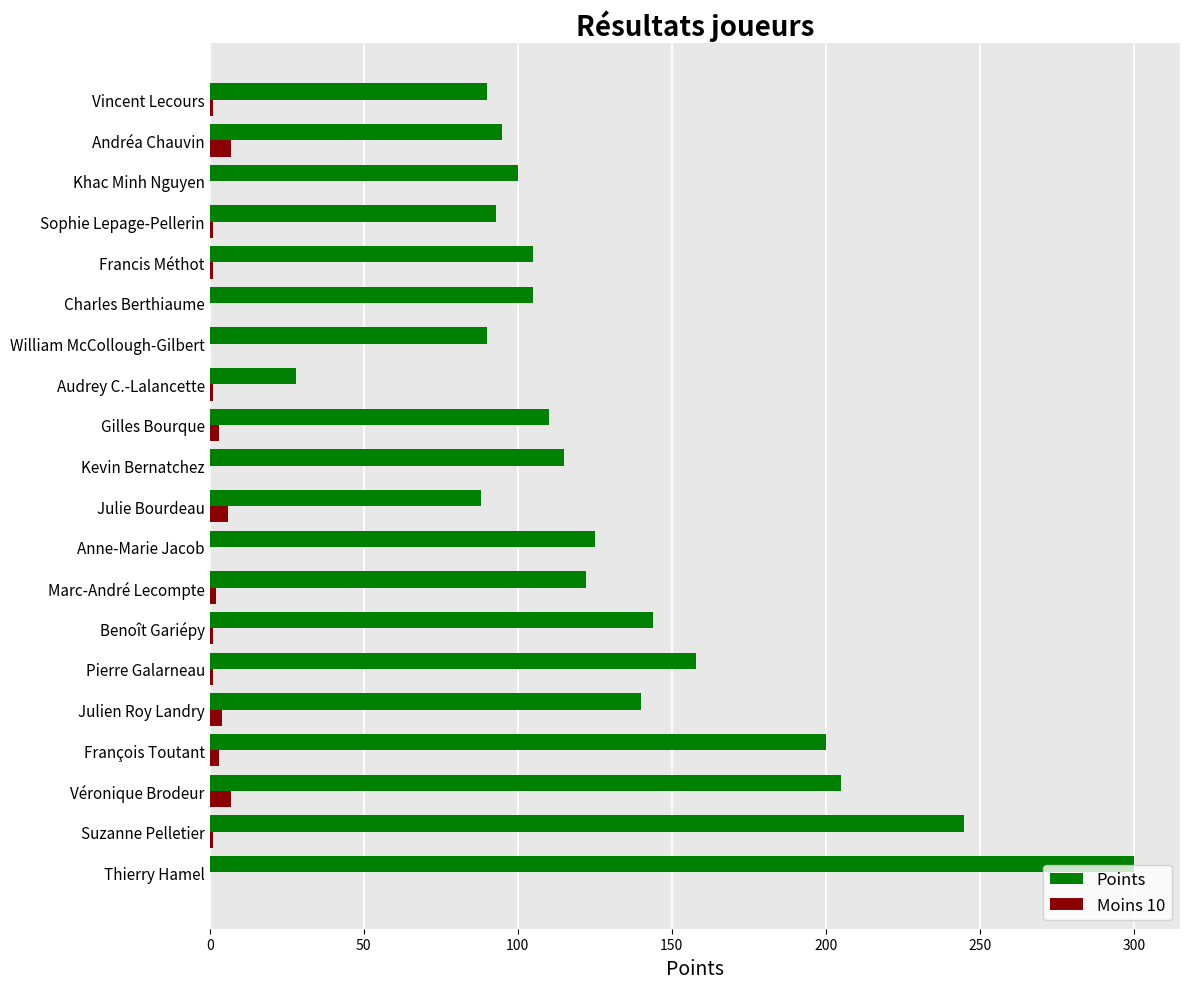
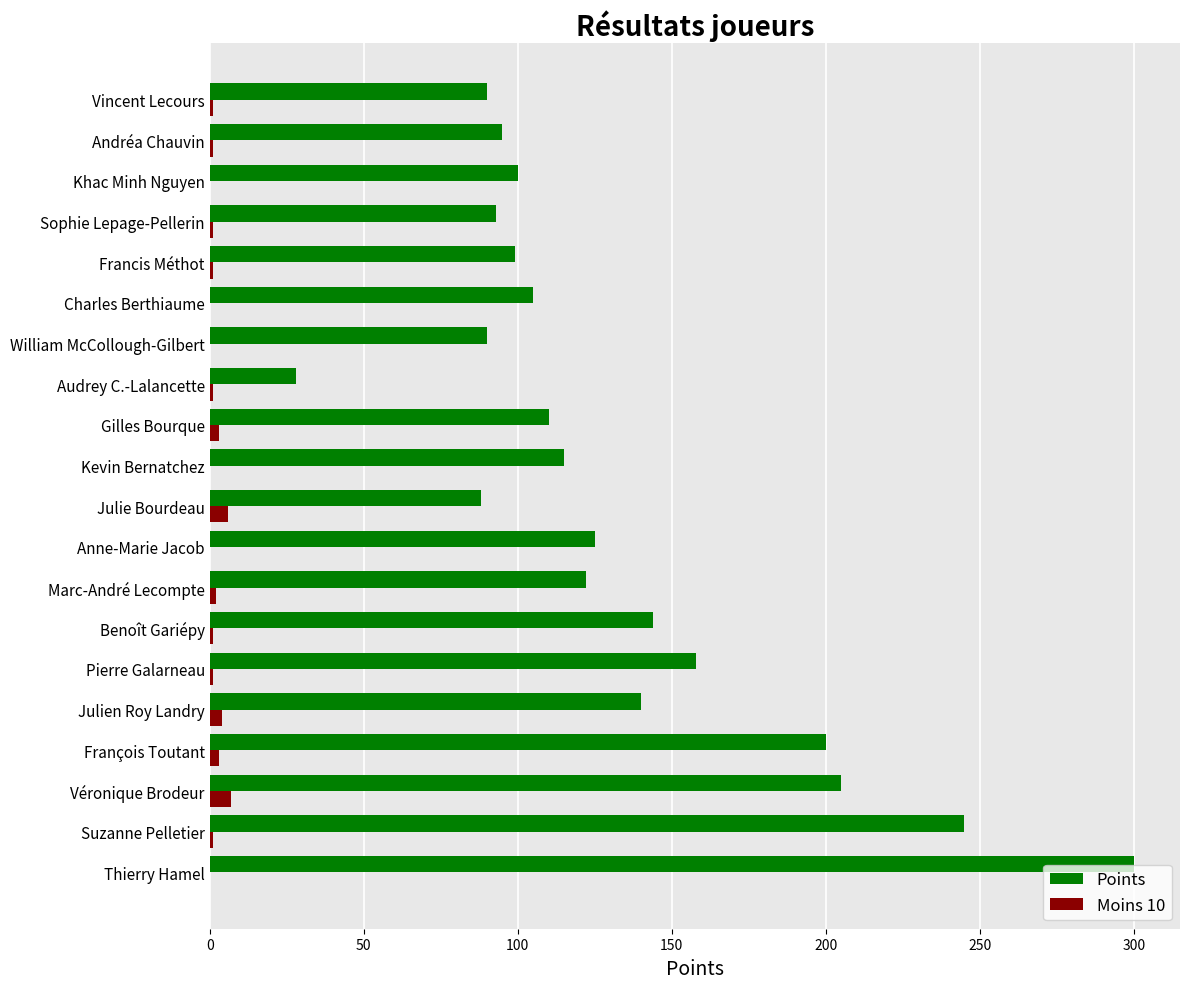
Moins 10, Andréa Chauvin: 7 -> 1
Points, Francis Méthot: 105 -> 99
